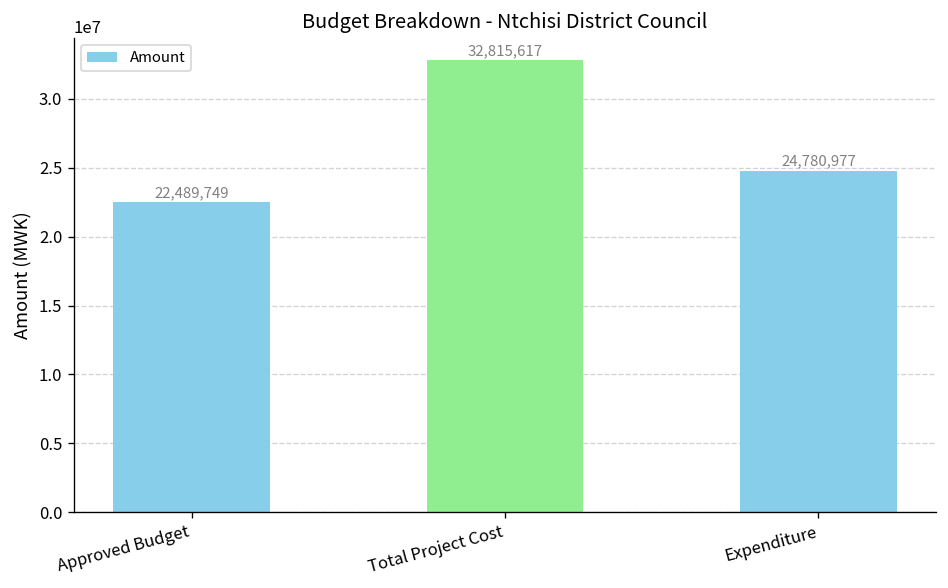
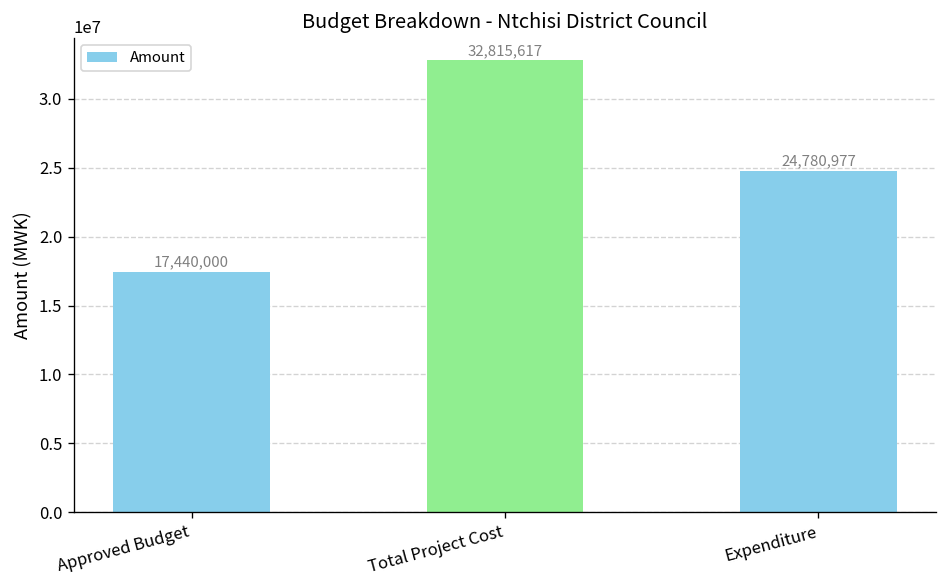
Approved Budget: 22,489,749 -> 17,440,000
